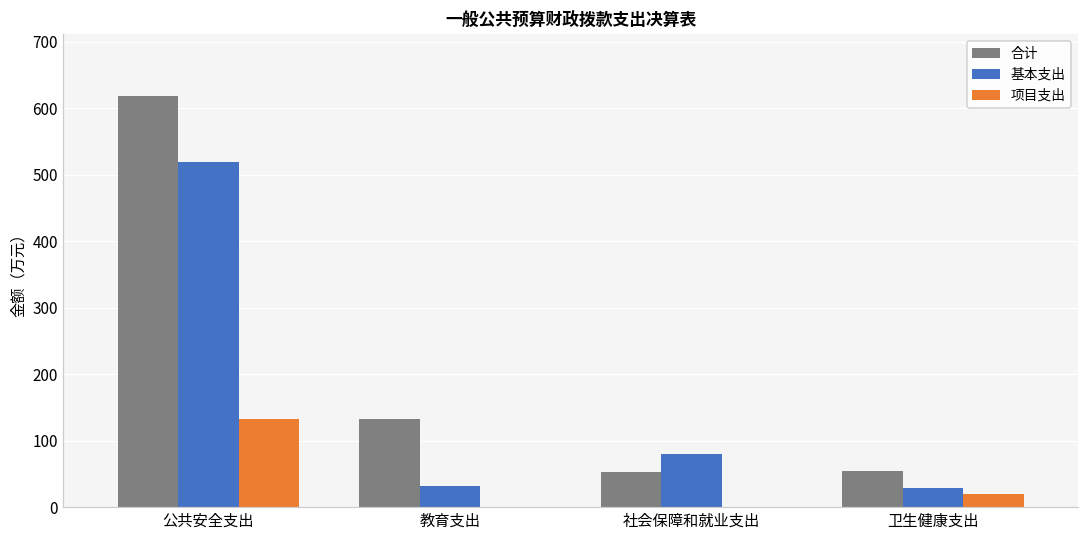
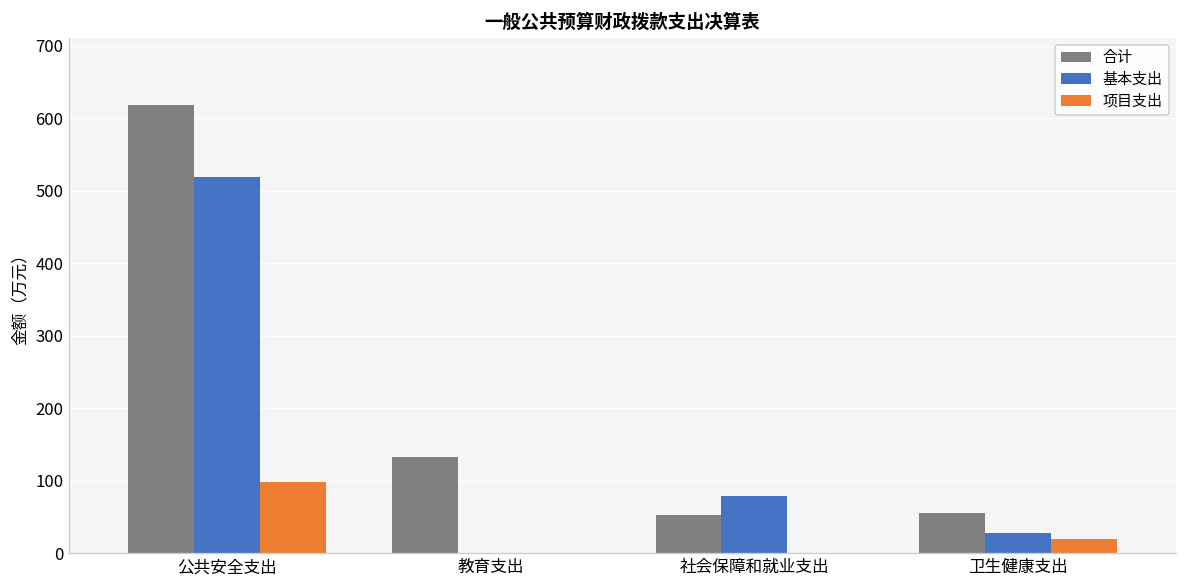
项目支出, 公共安全支出: 130 -> 100
基本支出, 教育支出: 30 -> 0
